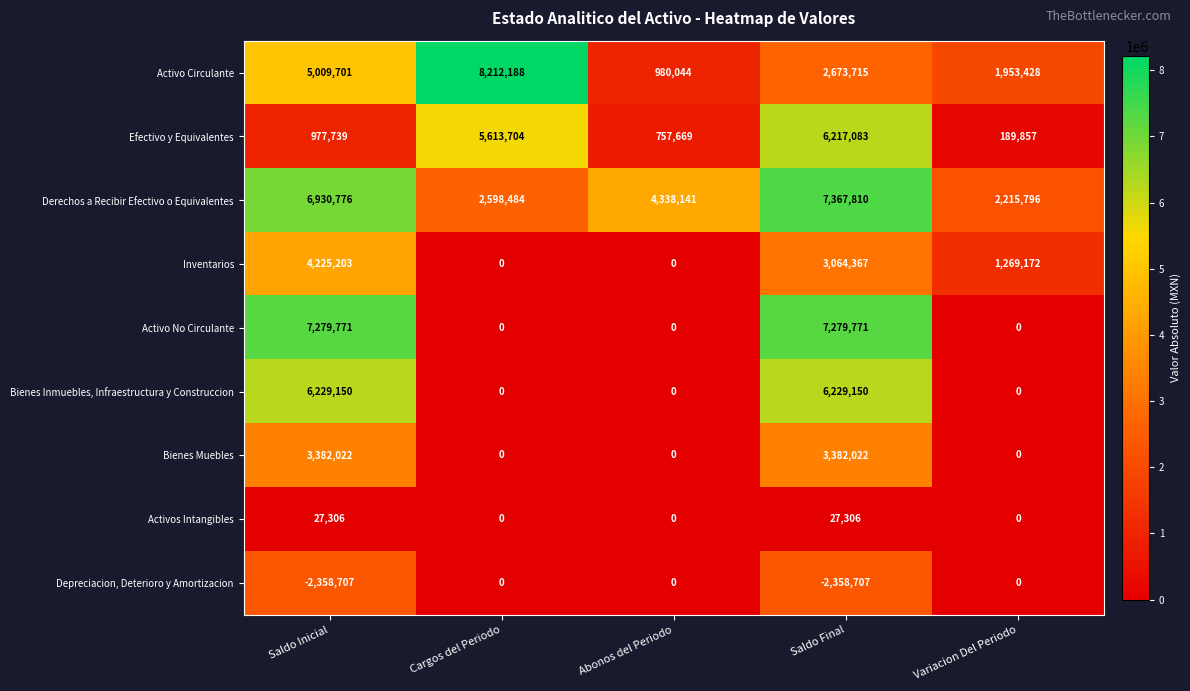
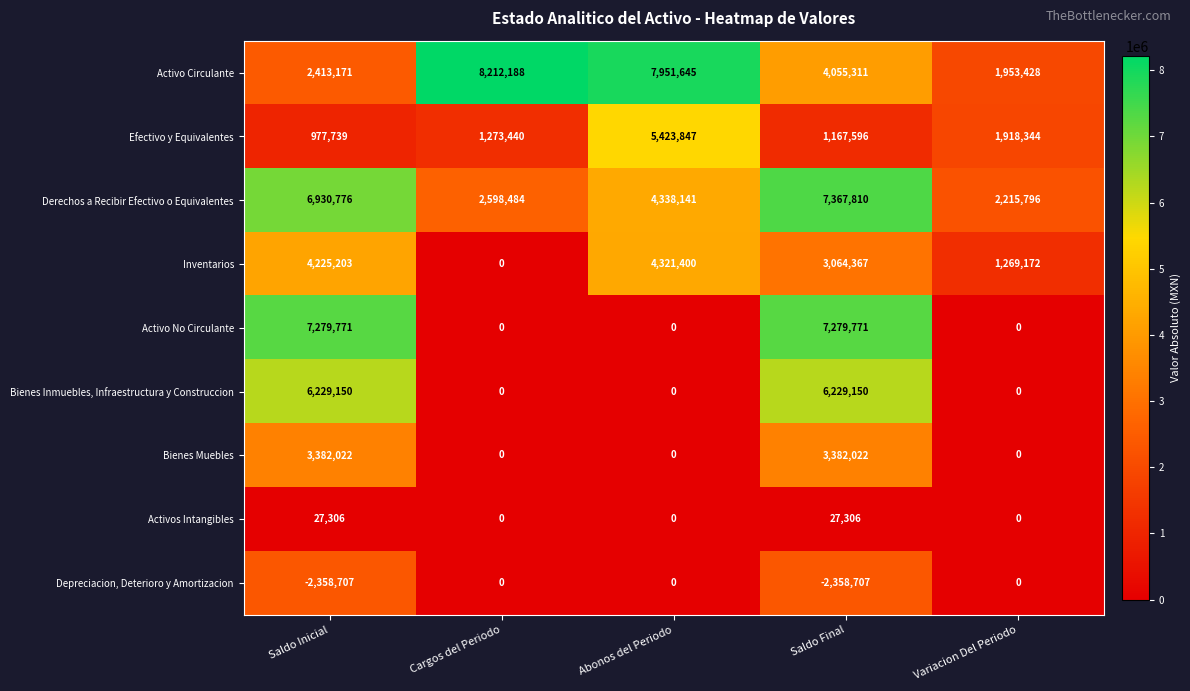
Activo Circulante, Saldo Inicial: 5,009,701 -> 2,413,171
Activo Circulante, Abonos del Periodo: 980,044 -> 7,951,645
Activo Circulante, Saldo Final: 2,673,715 -> 4,055,311
Efectivo y Equivalentes, Cargos del Periodo: 5,613,704 -> 1,273,440
Efectivo y Equivalentes, Abonos del Periodo: 757,669 -> 5,423,847
Efectivo y Equivalentes, Saldo Final: 6,217,083 -> 1,167,596
Efectivo y Equivalentes, Variacion Del Periodo: 189,857 -> 1,918,344
Inventarios, Abonos del Periodo: 0 -> 4,321,400
